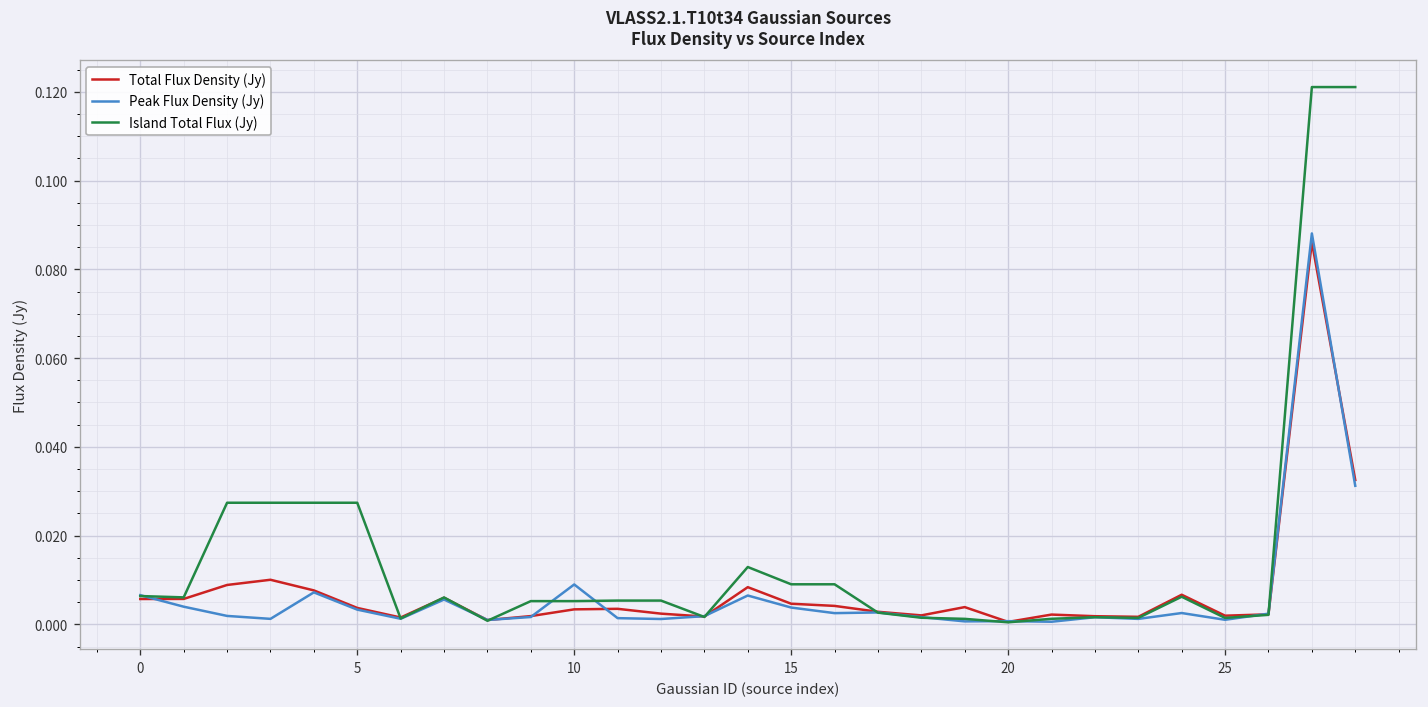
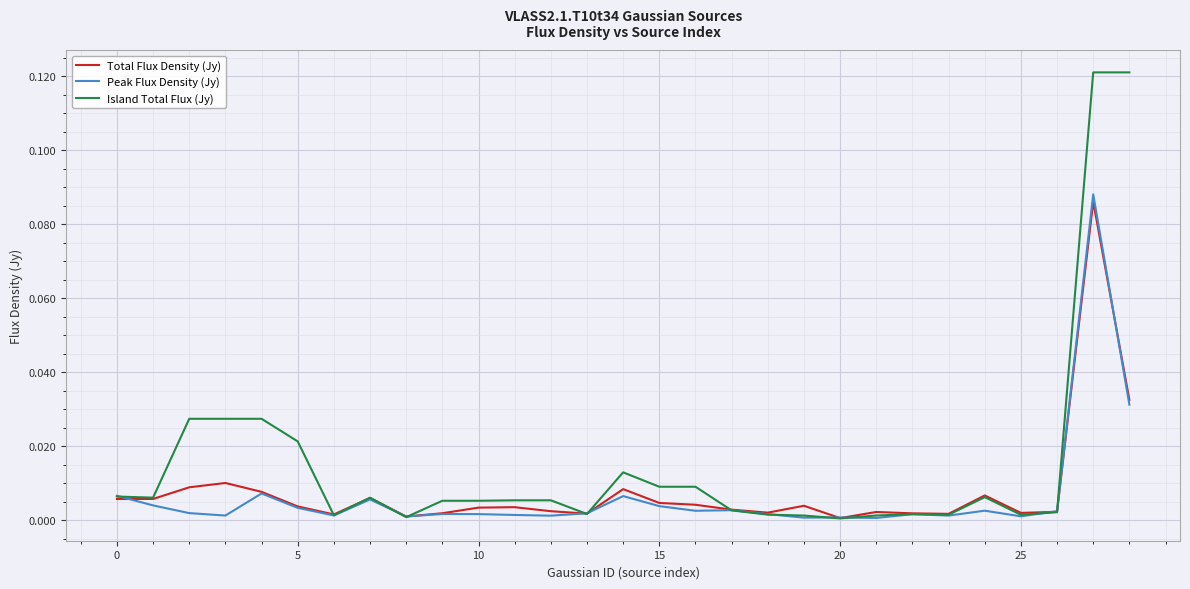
Island Total Flux (Jy), 5: 0.027 -> 0.021
Peak Flux Density (Jy), 10: 0.009 -> 0.002
